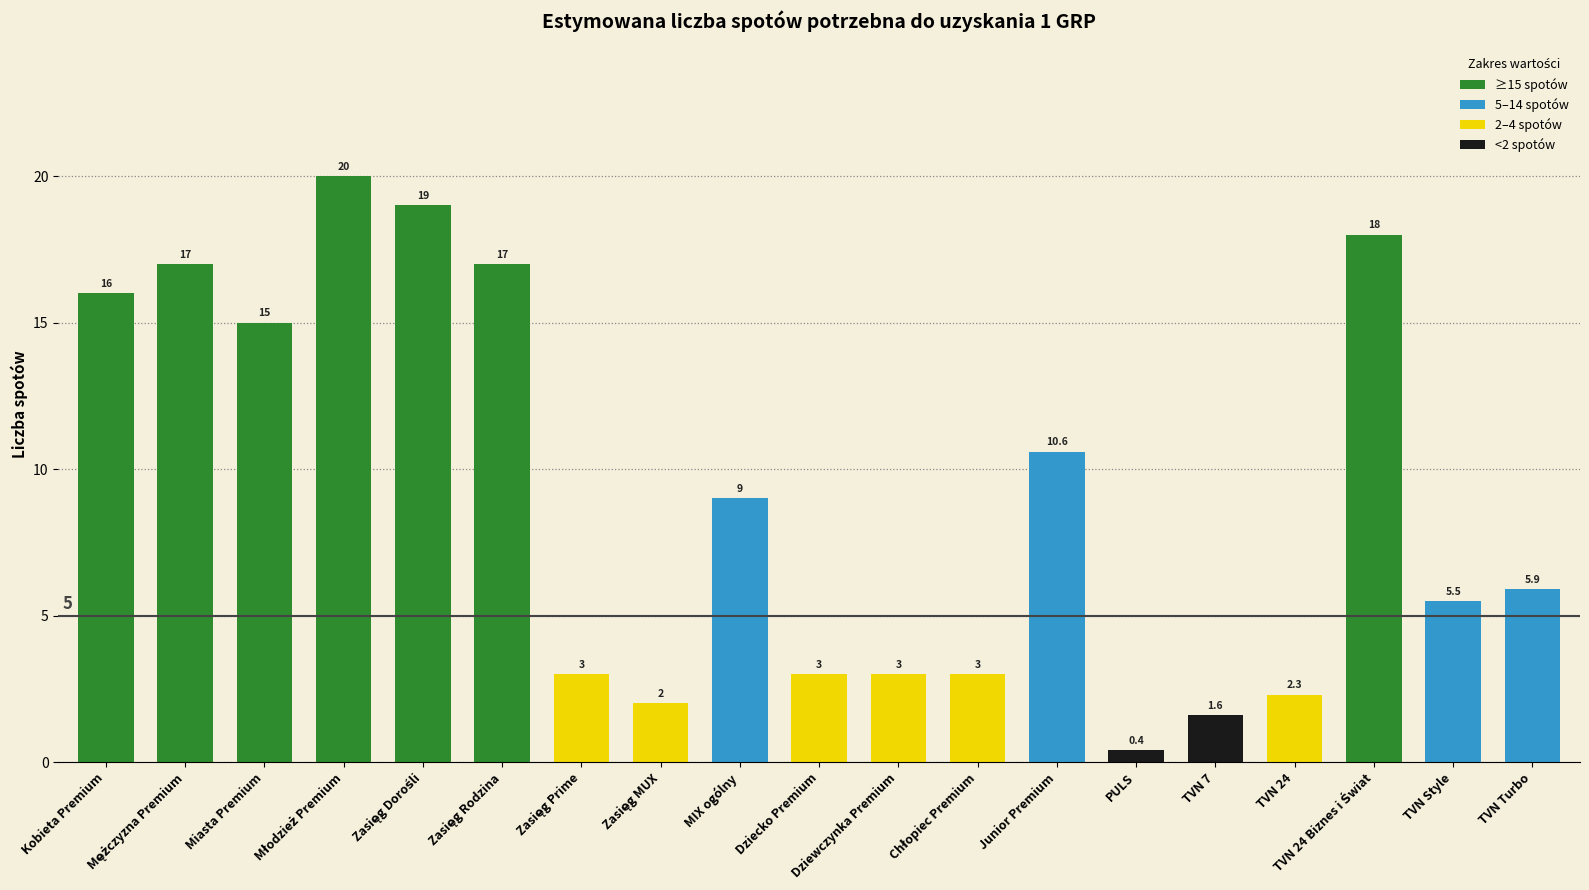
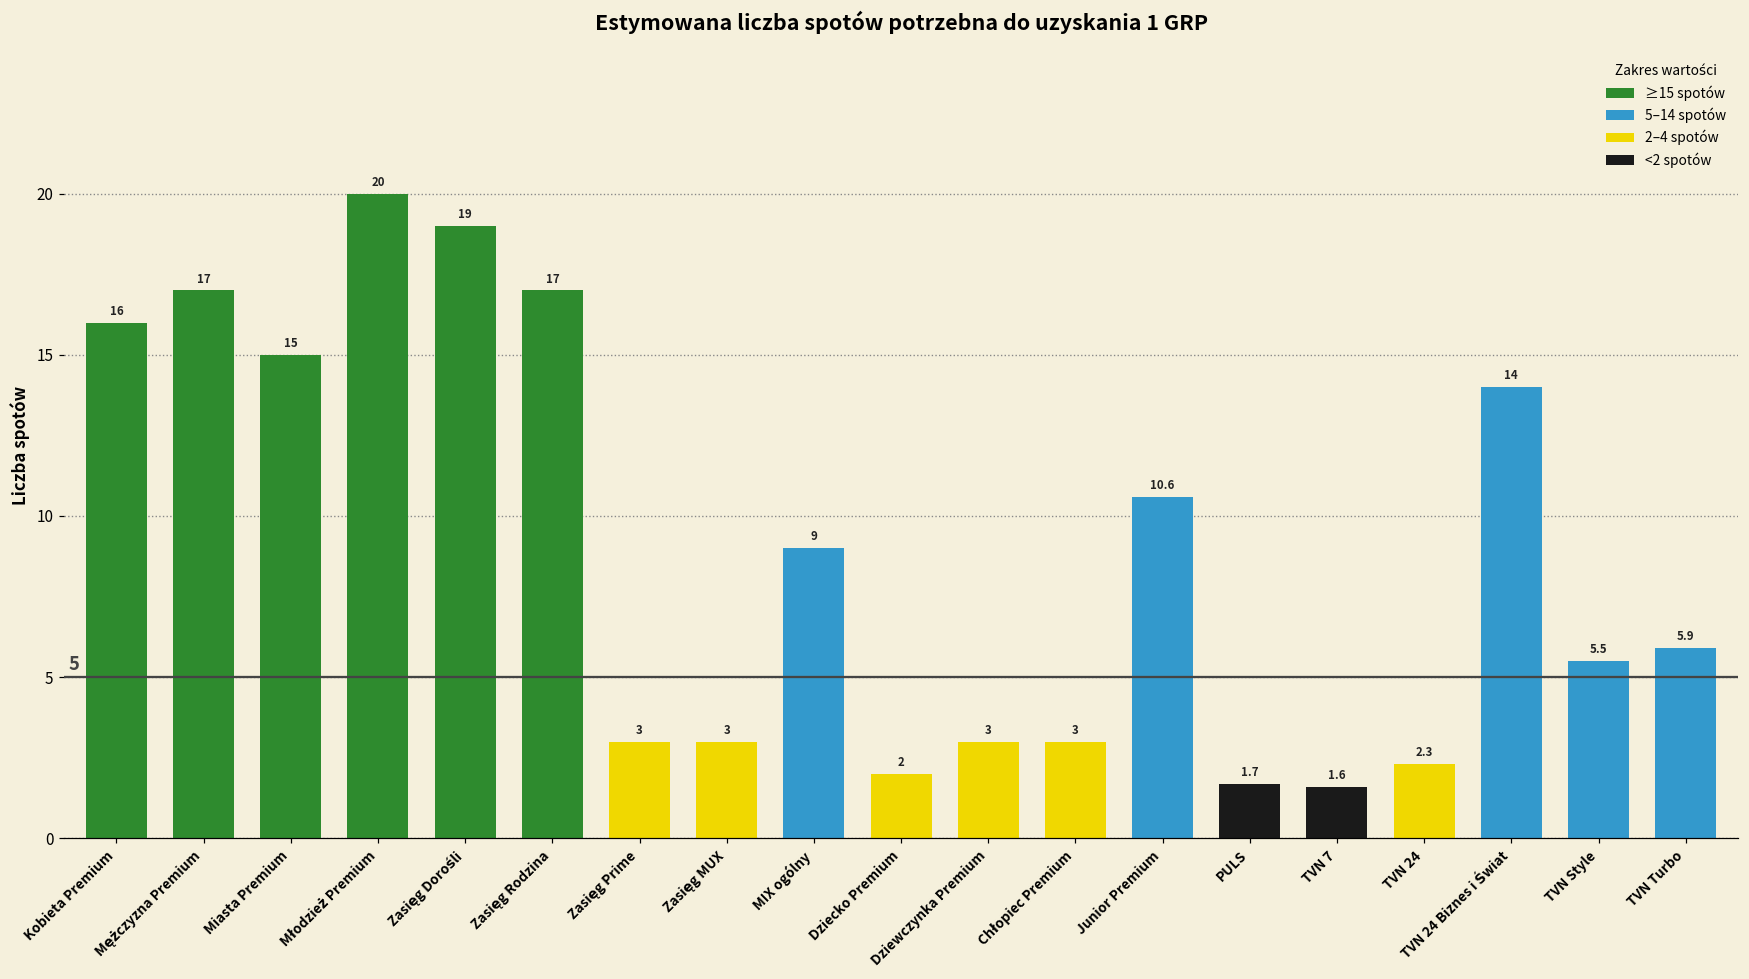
Zasięg MUX: 2 -> 3
Dziecko Premium: 3 -> 2
PULS: 0.4 -> 1.7
TVN 24 Biznes i Świat: 18 -> 14
